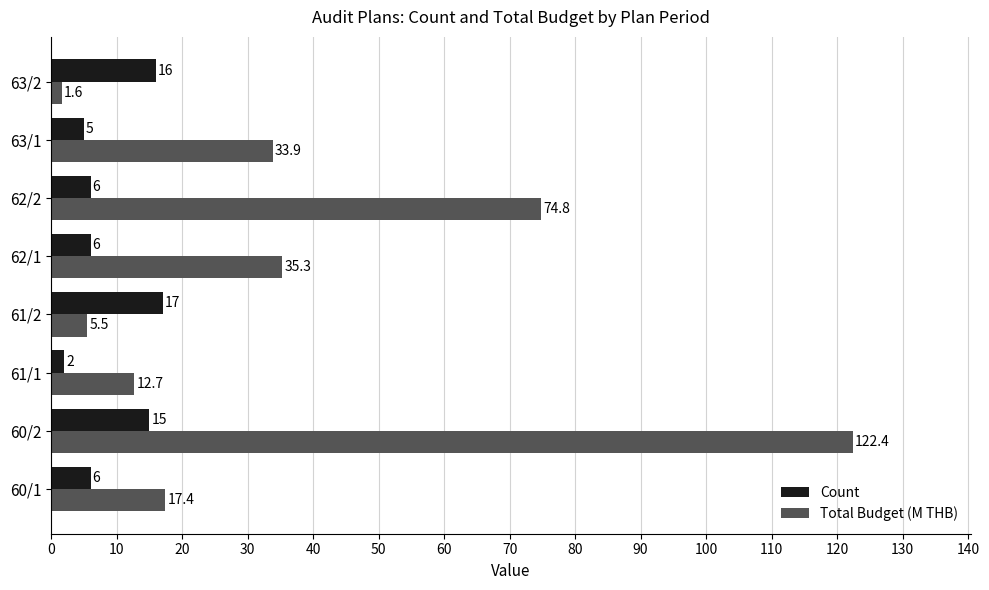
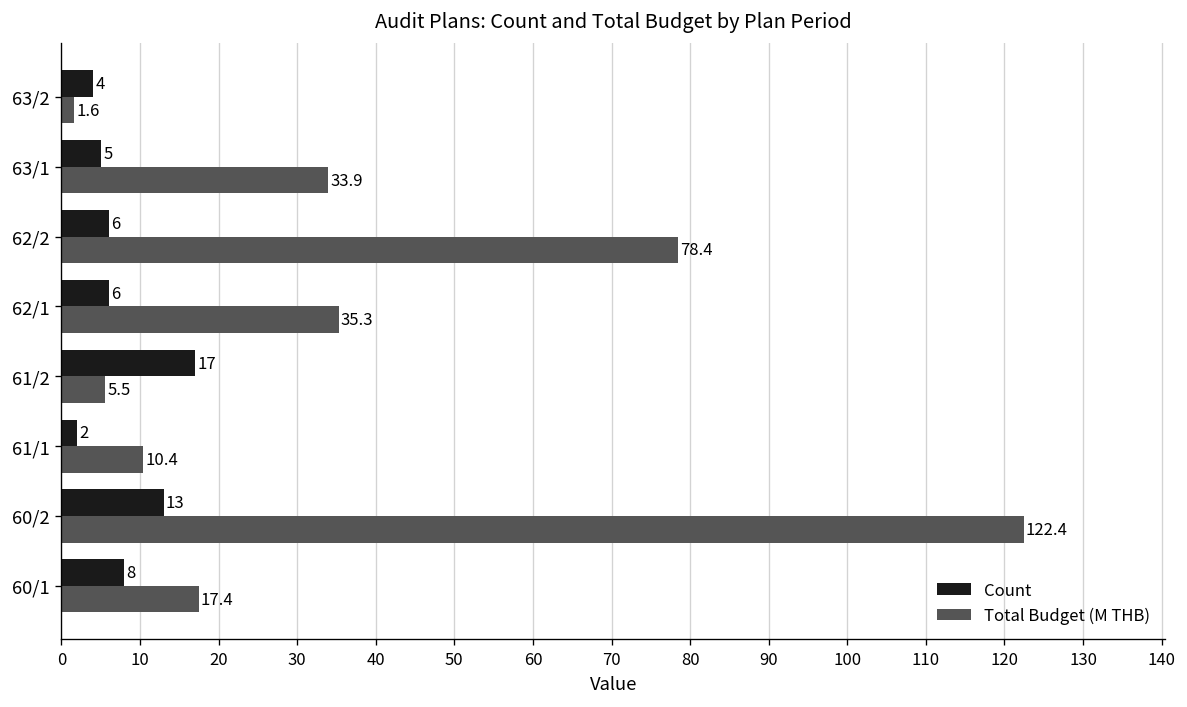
Count, 63/2: 16 -> 4
Total Budget (M THB), 62/2: 74.8 -> 78.4
Total Budget (M THB), 61/1: 12.7 -> 10.4
Count, 60/2: 15 -> 13
Count, 60/1: 6 -> 8
